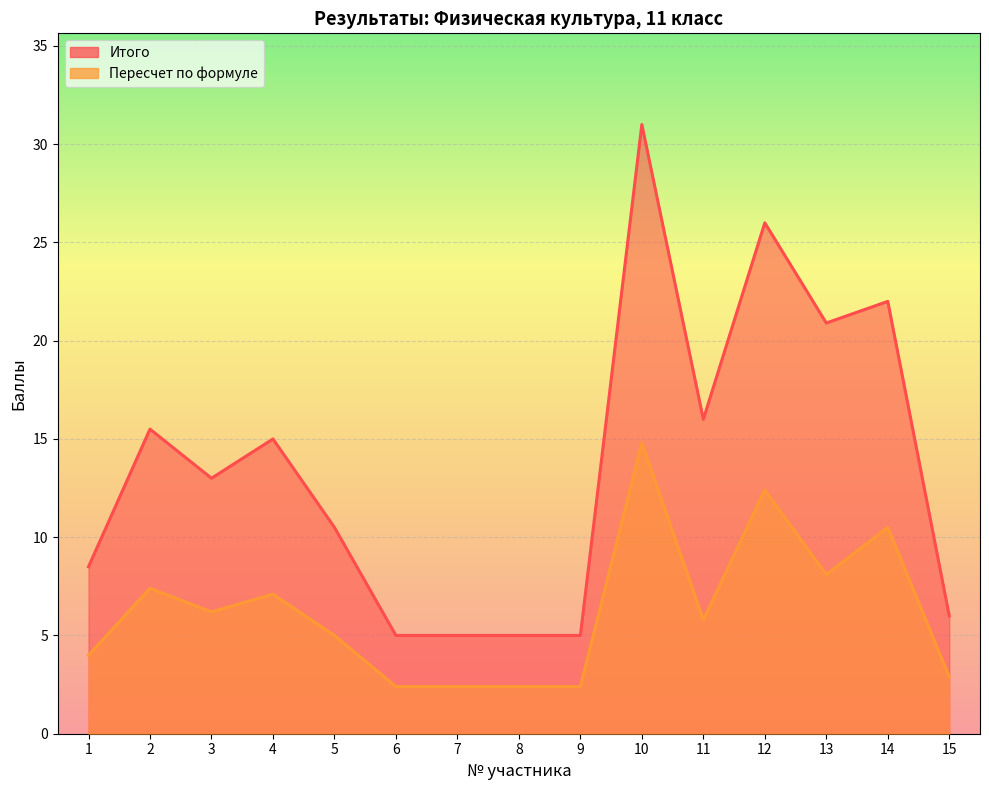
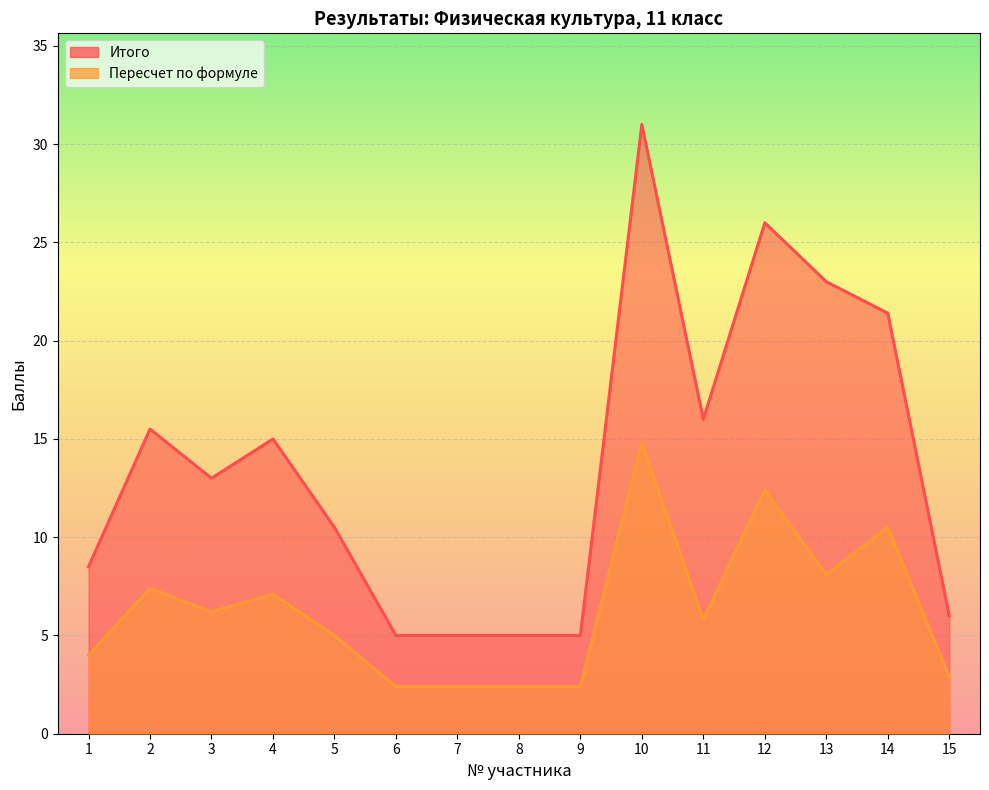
Итого, 13: 20.9 -> 23.0
Итого, 14: 22.0 -> 21.4
